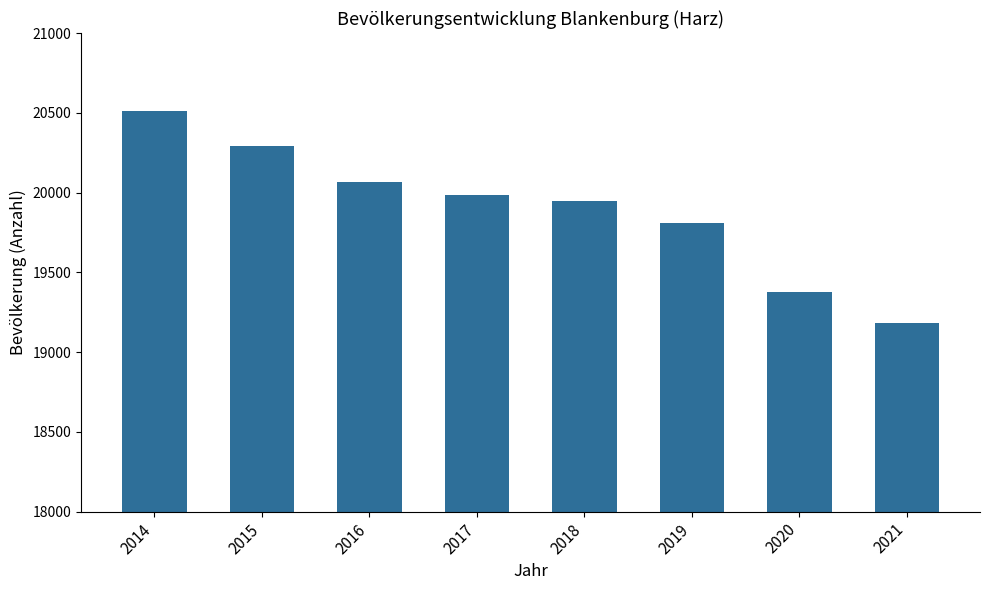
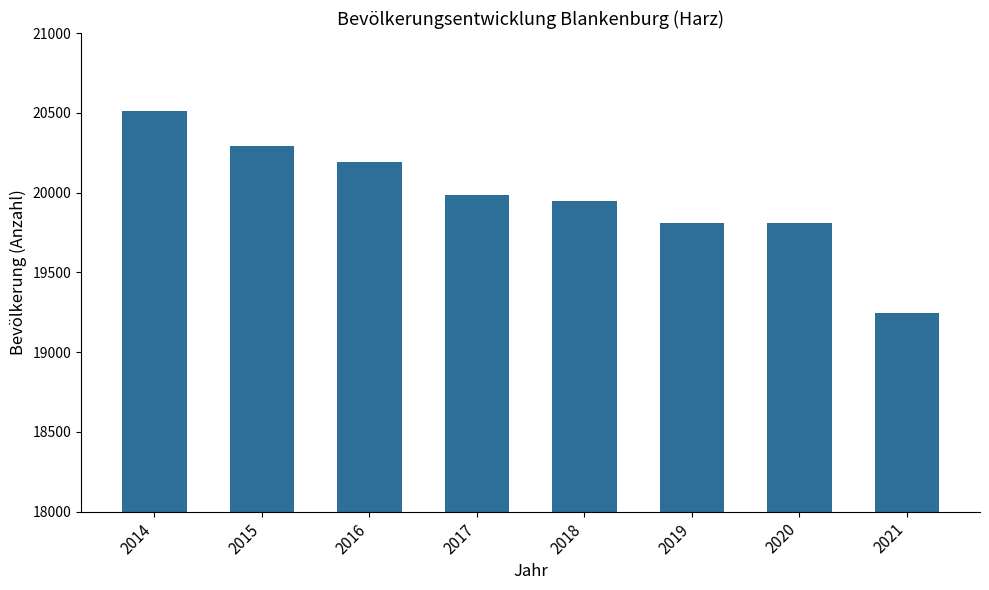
2016: 20070 -> 20190
2020: 19370 -> 19810
2021: 19180 -> 19250
